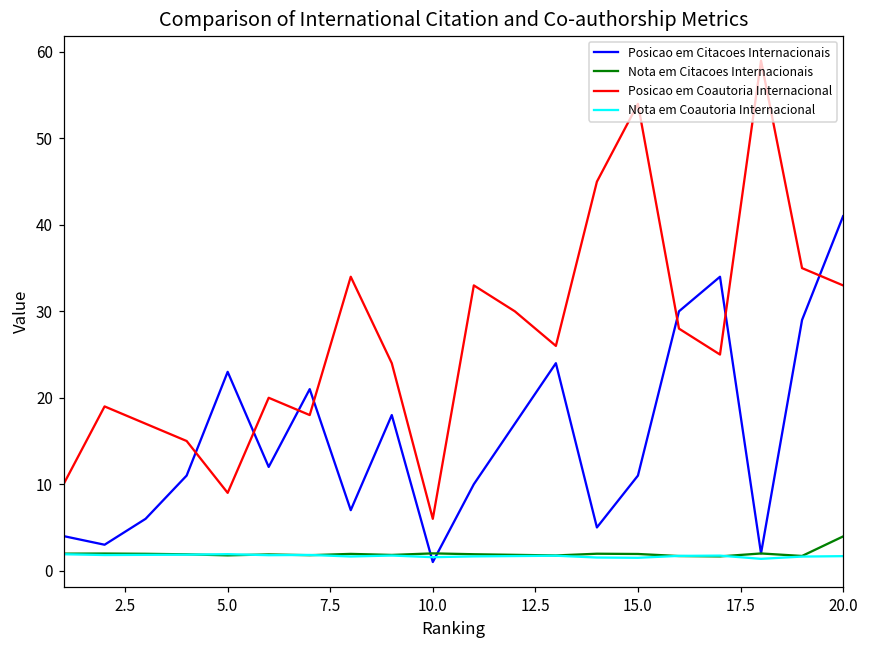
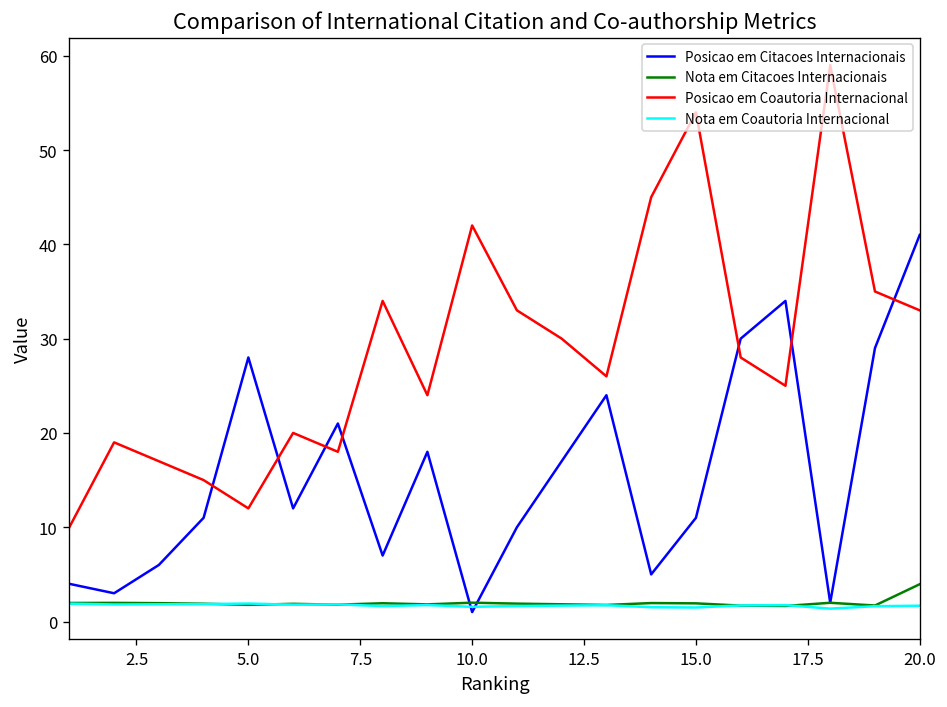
Posicao em Citacoes Internacionais, 5.0: 23 -> 28
Posicao em Coautoria Internacional, 5.0: 9 -> 12
Posicao em Coautoria Internacional, 10.0: 6 -> 42
